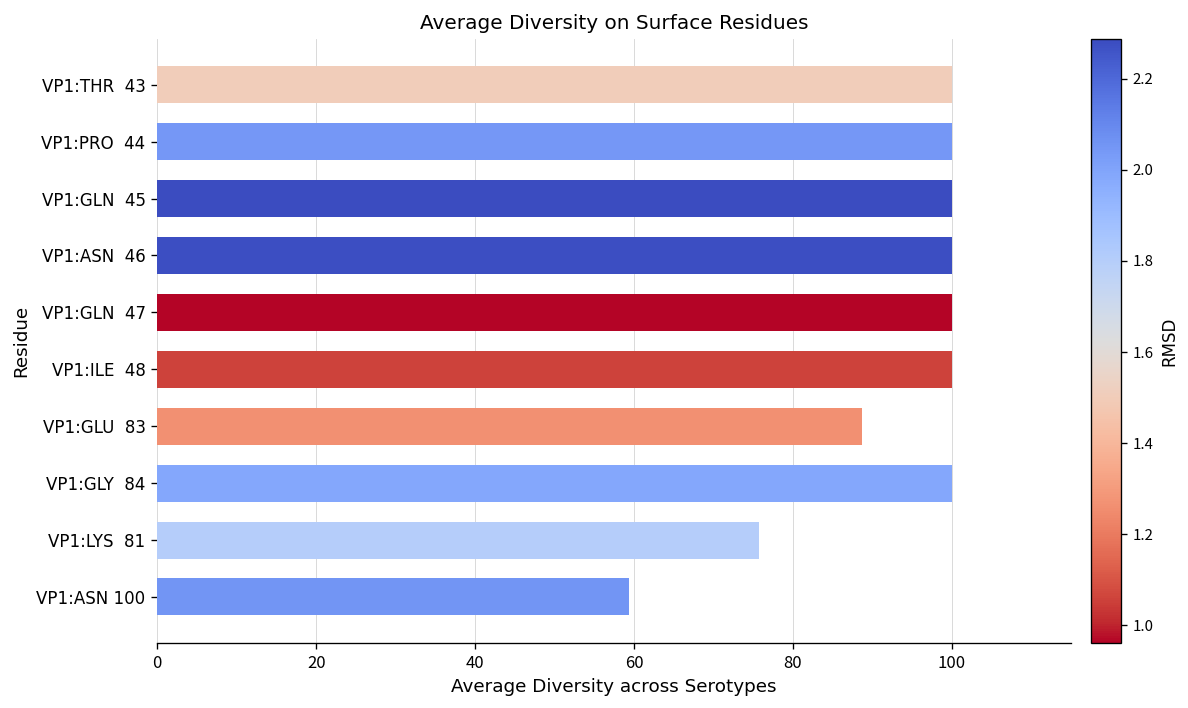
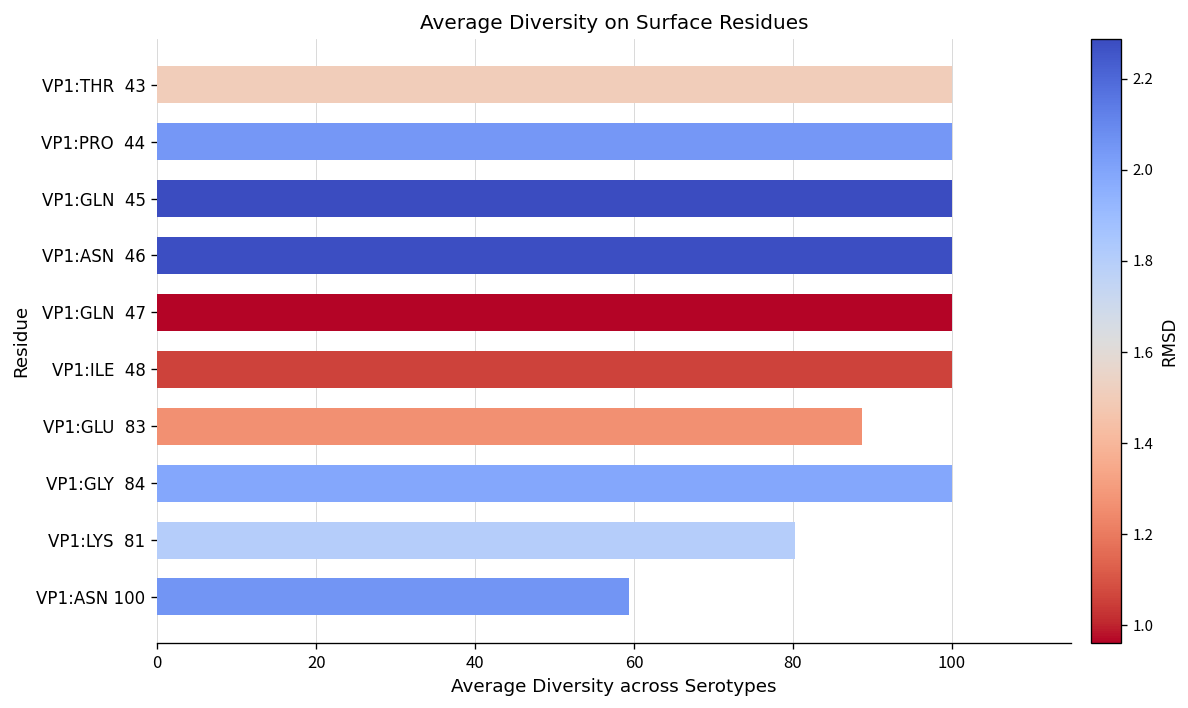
VP1:LYS 81: 76 -> 80
